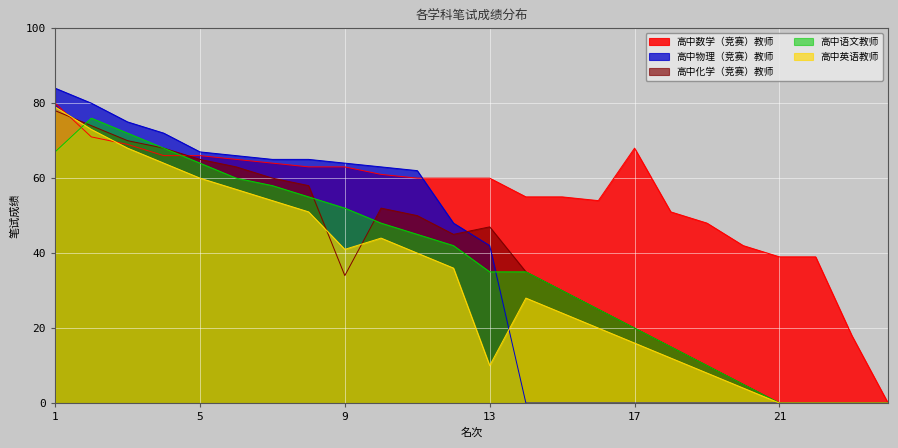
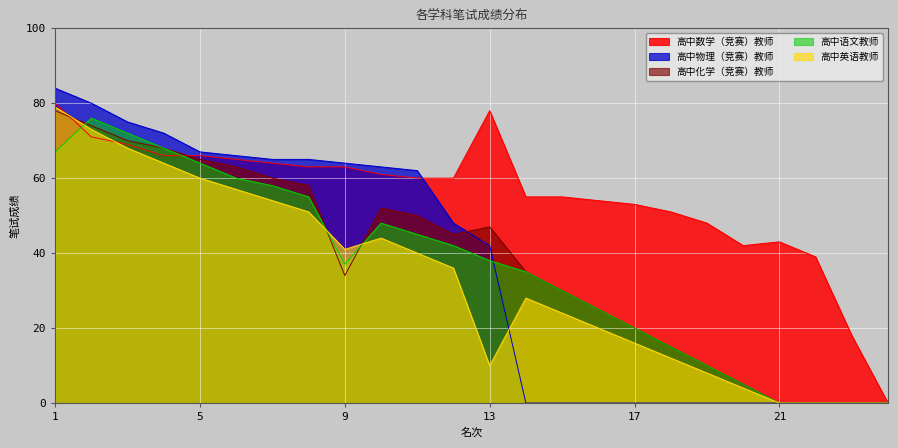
高中语文教师, 9: 52 -> 37
高中数学（竞赛）教师, 13: 60 -> 78
高中语文教师, 13: 35 -> 38
高中数学（竞赛）教师, 17: 68 -> 53
高中数学（竞赛）教师, 21: 39 -> 43
